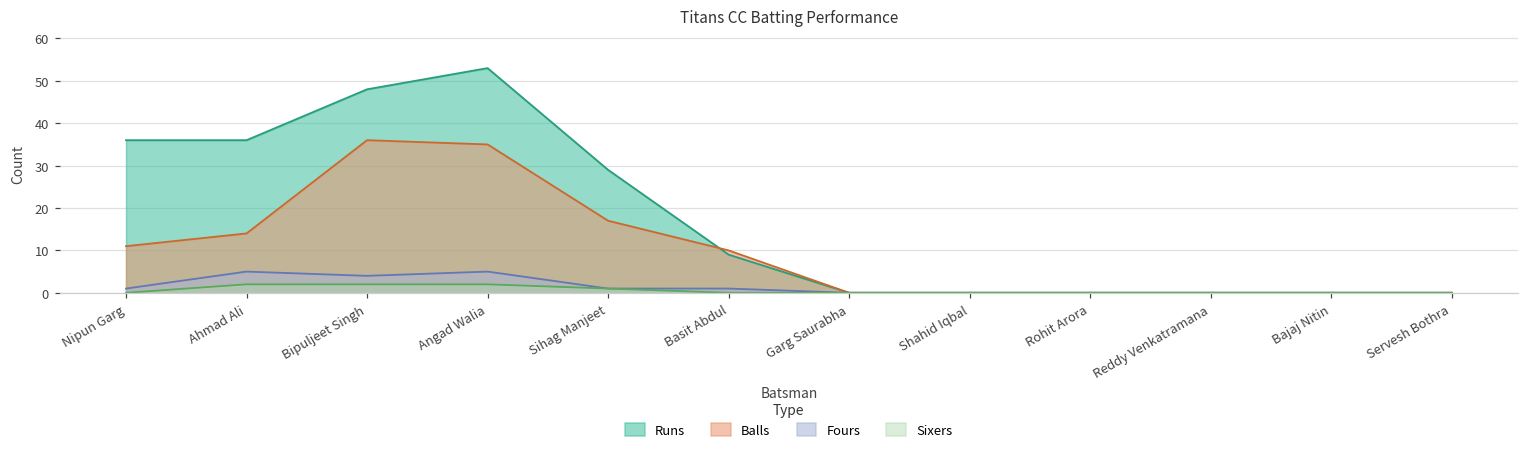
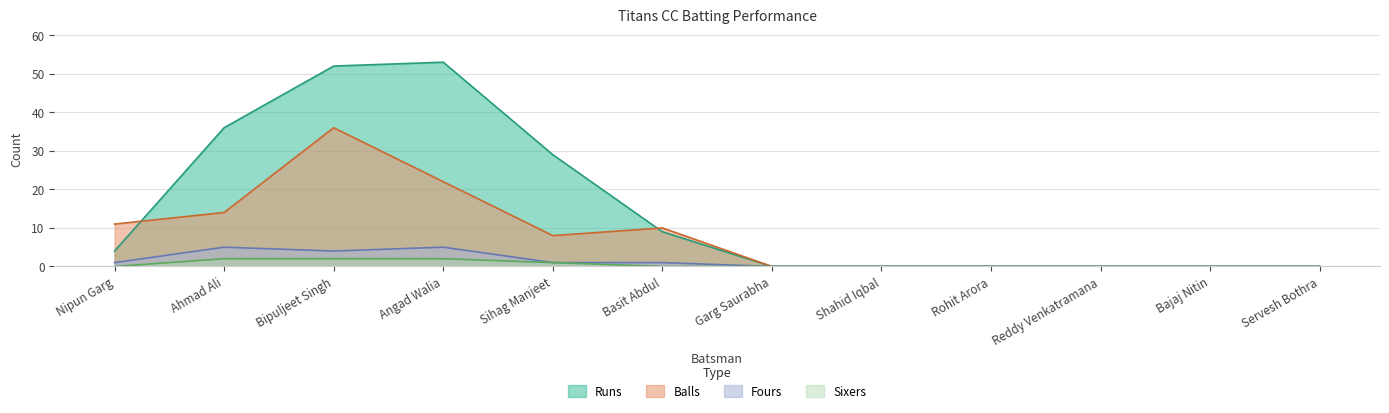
Runs, Nipun Garg: 36 -> 4
Runs, Bipuljeet Singh: 48 -> 52
Balls, Angad Walia: 35 -> 22
Balls, Sihag Manjeet: 17 -> 8
